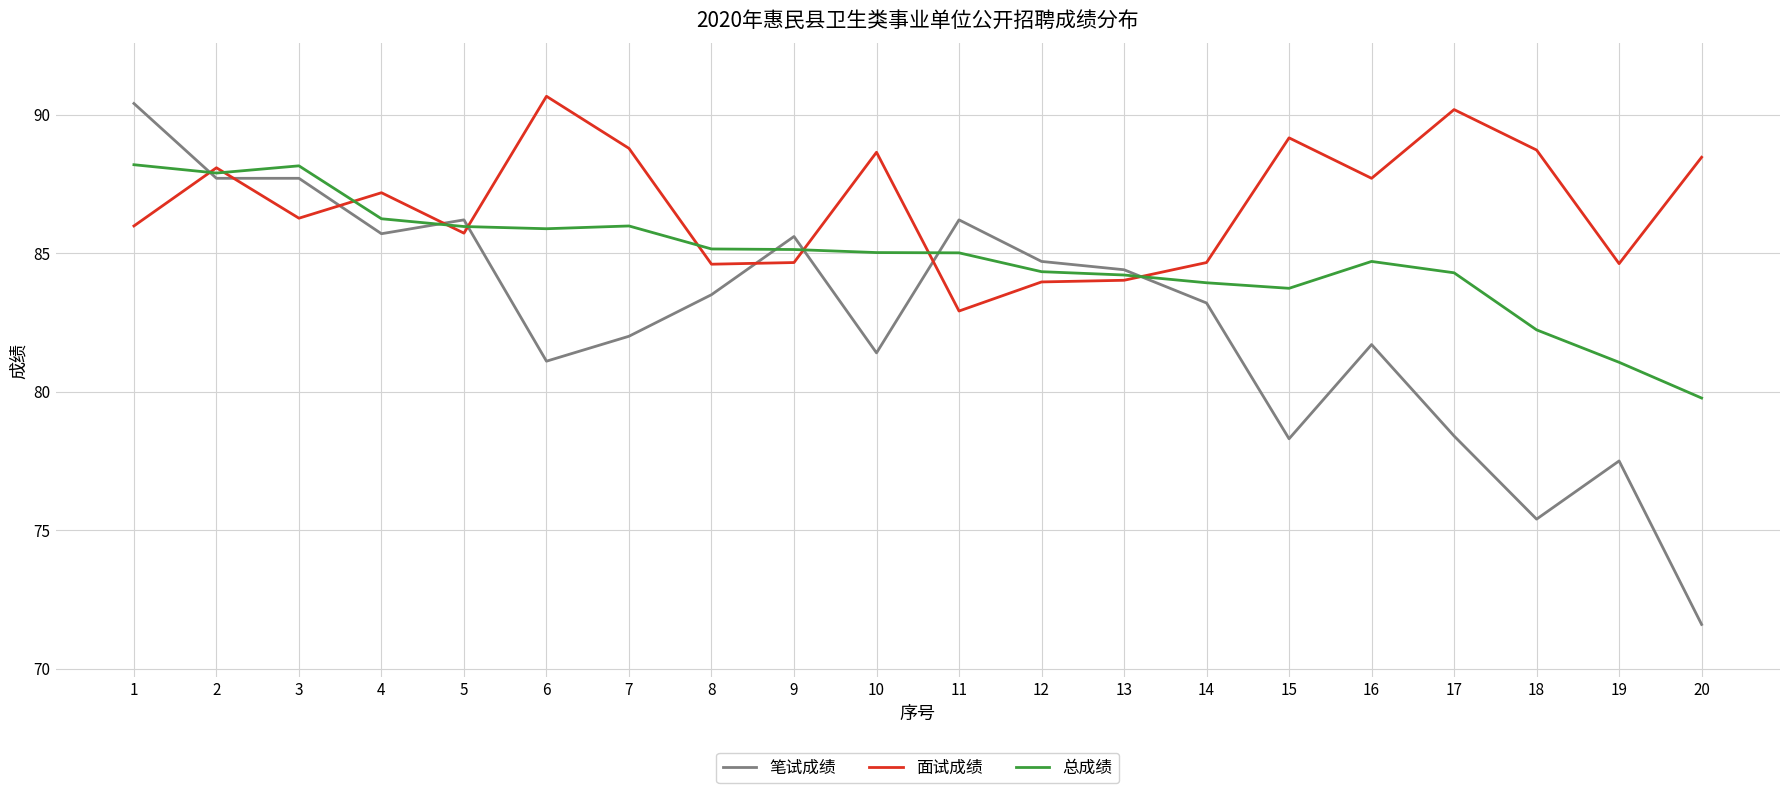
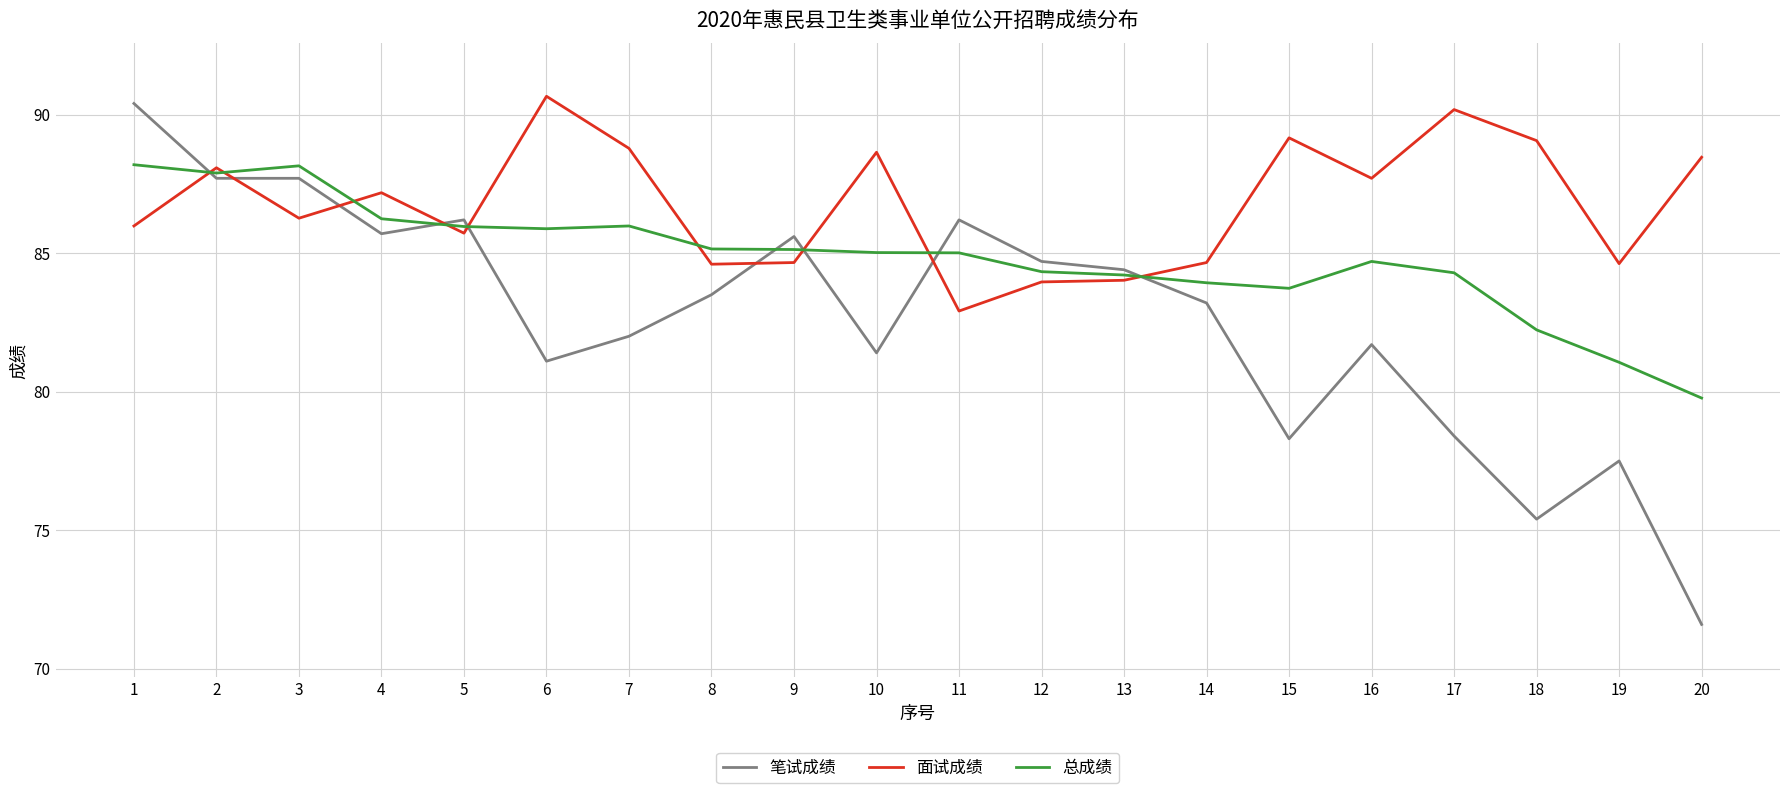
面试成绩, 18: 88.7 -> 89.1
